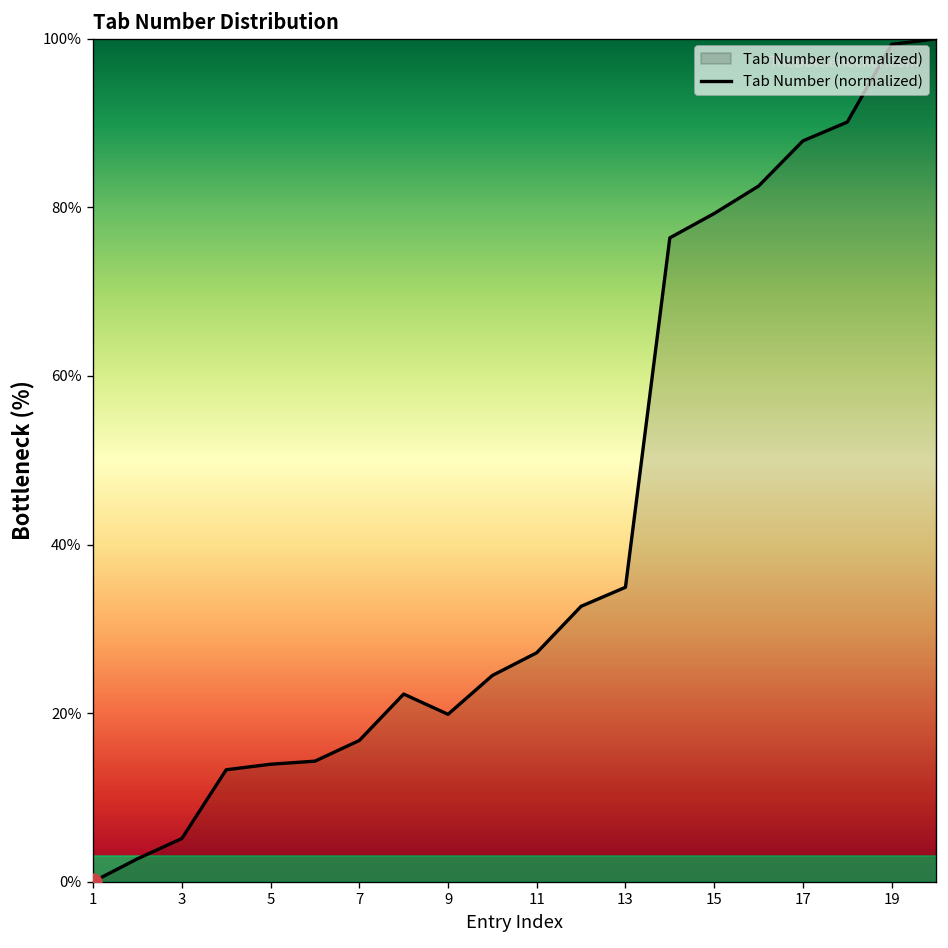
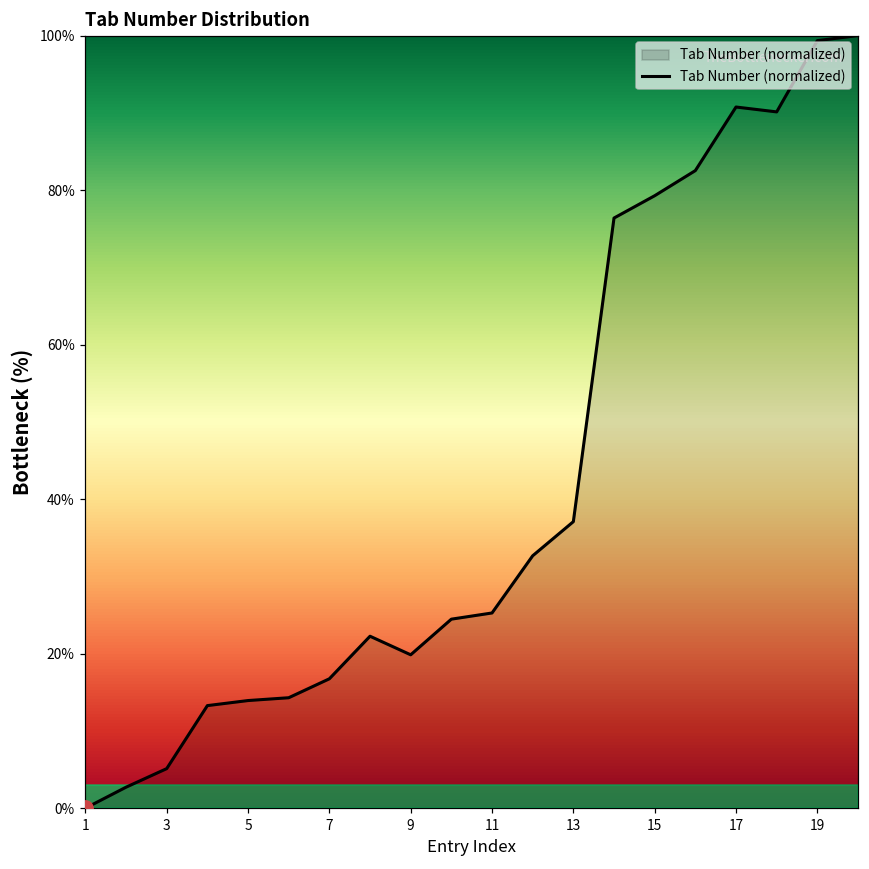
Tab Number (normalized), 11: 27% -> 25%
Tab Number (normalized), 13: 35% -> 37%
Tab Number (normalized), 17: 88% -> 91%
